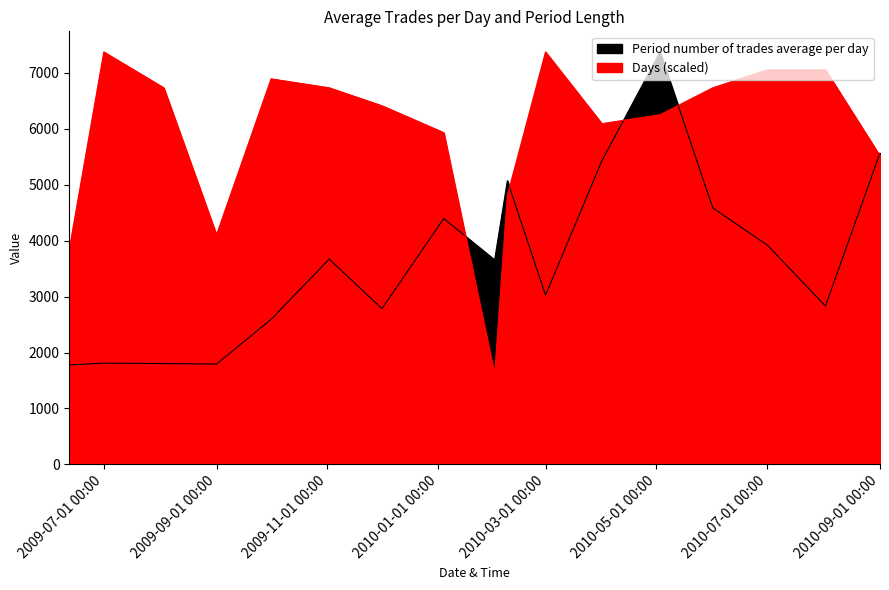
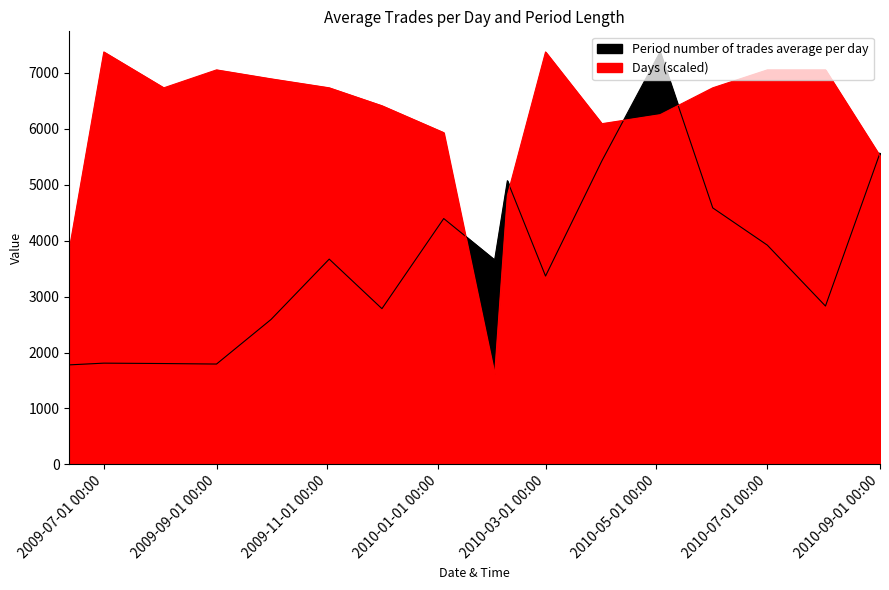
Days (scaled), 2009-09-01 00:00: 4100 -> 7100
Period number of trades average per day, 2010-03-01 00:00: 3000 -> 3400
